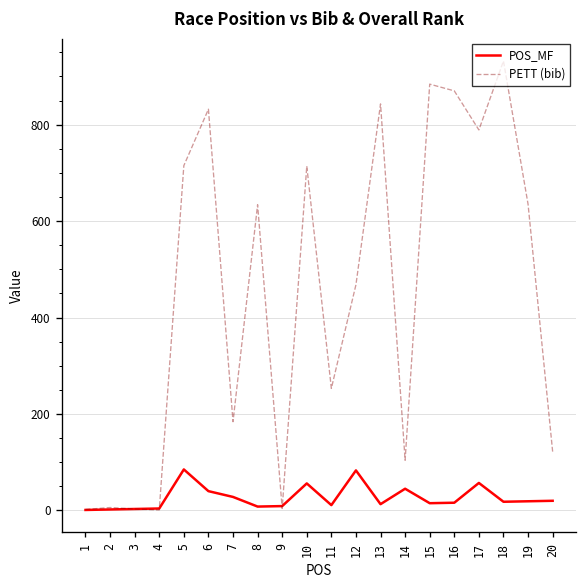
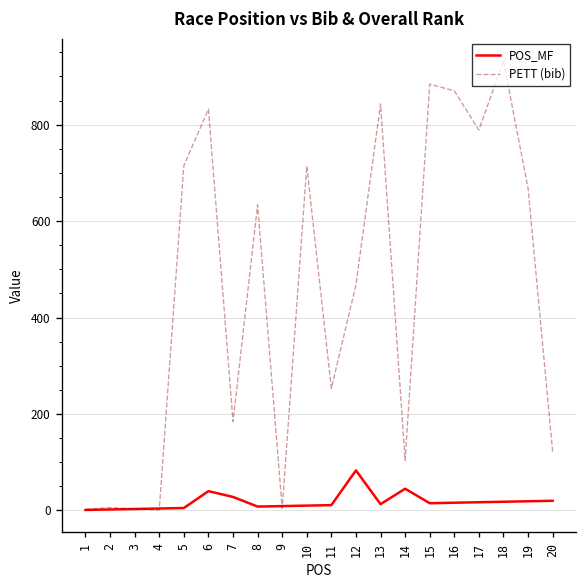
POS_MF, 5: 90 -> 10
POS_MF, 10: 60 -> 10
POS_MF, 17: 60 -> 20
PETT (bib), 19: 640 -> 670
